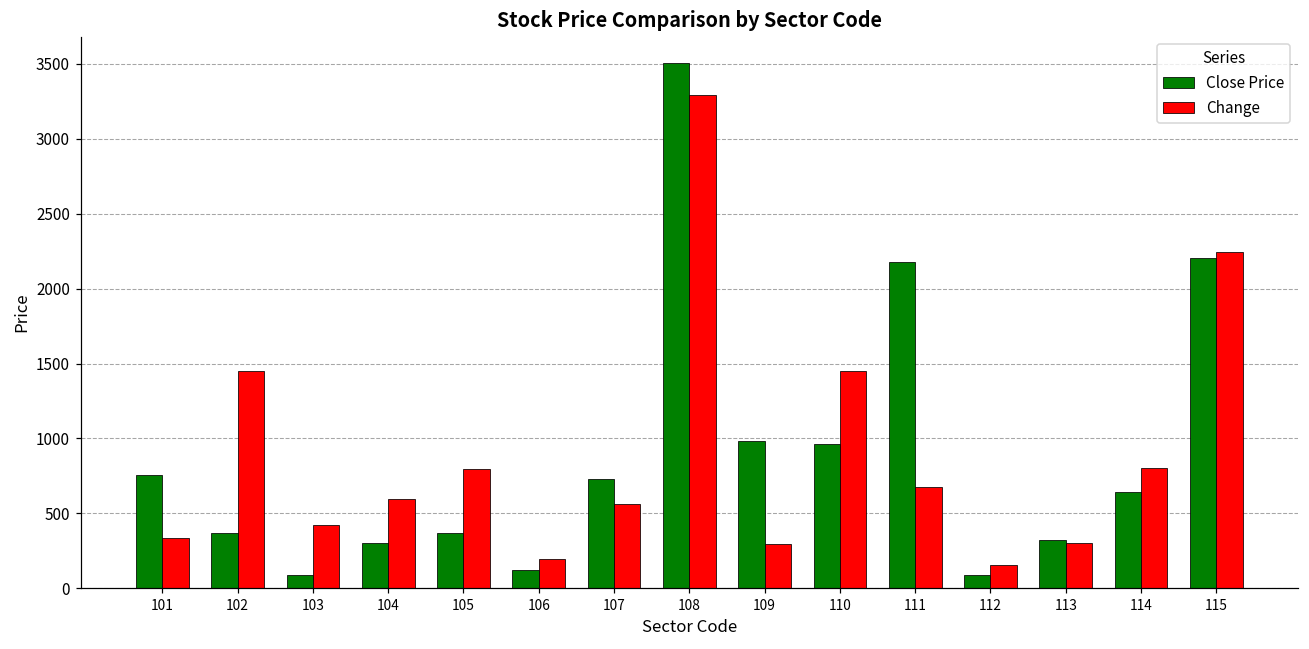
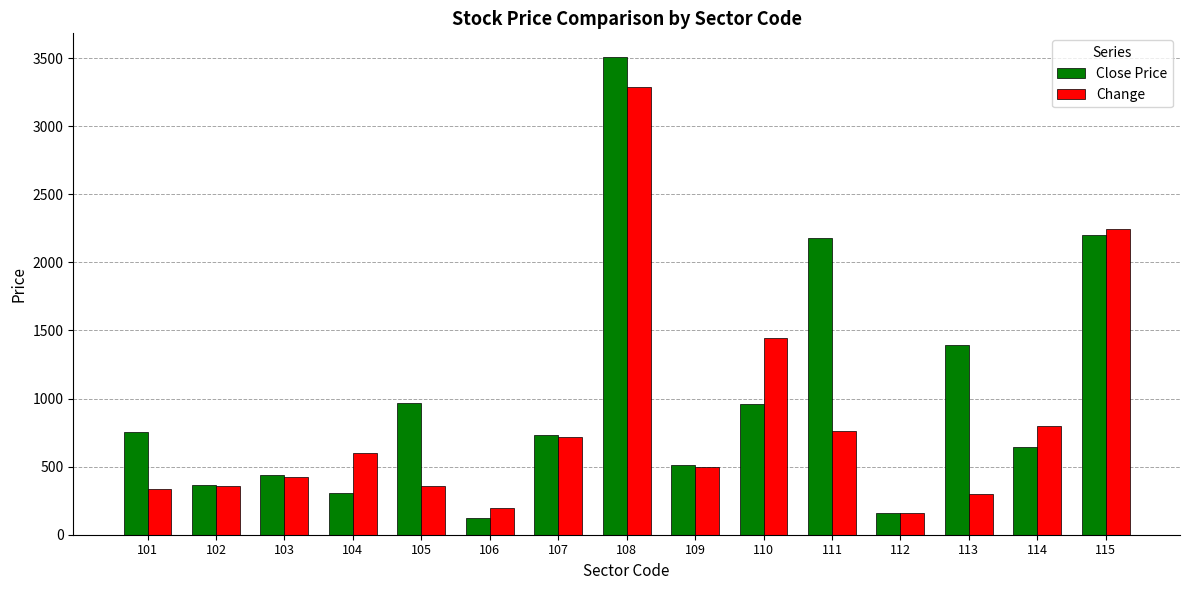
Change, 102: 1450 -> 360
Close Price, 103: 90 -> 440
Close Price, 105: 370 -> 970
Change, 105: 800 -> 360
Change, 107: 560 -> 720
Close Price, 109: 980 -> 510
Change, 109: 290 -> 500
Change, 111: 680 -> 770
Close Price, 112: 90 -> 160
Close Price, 113: 320 -> 1390
